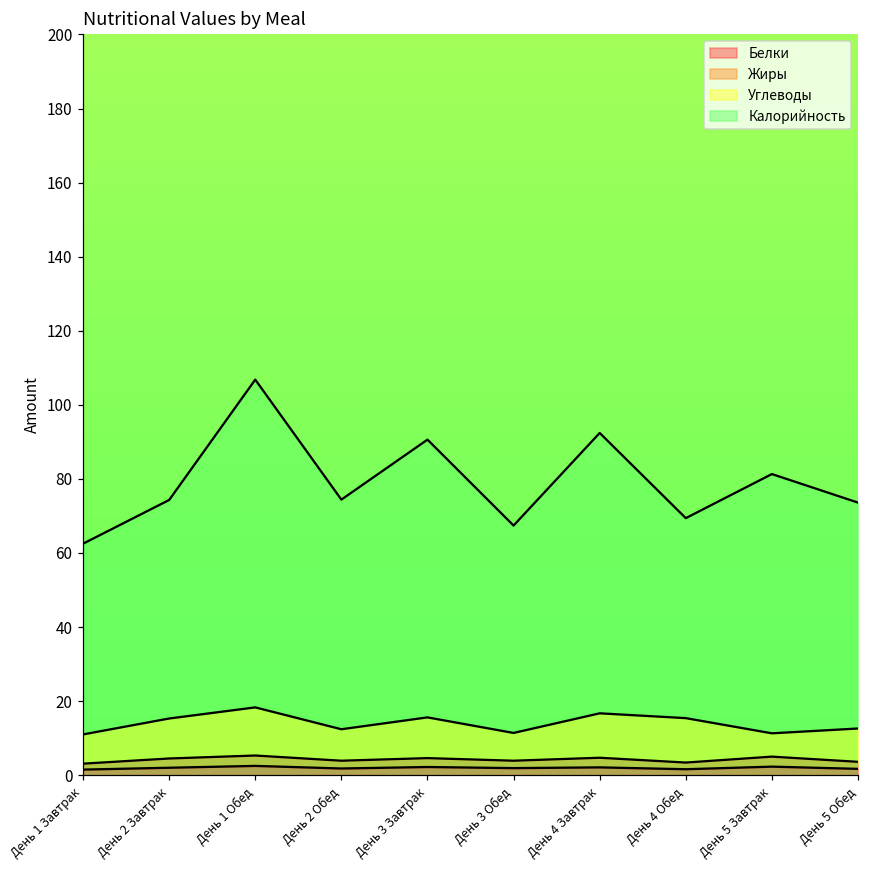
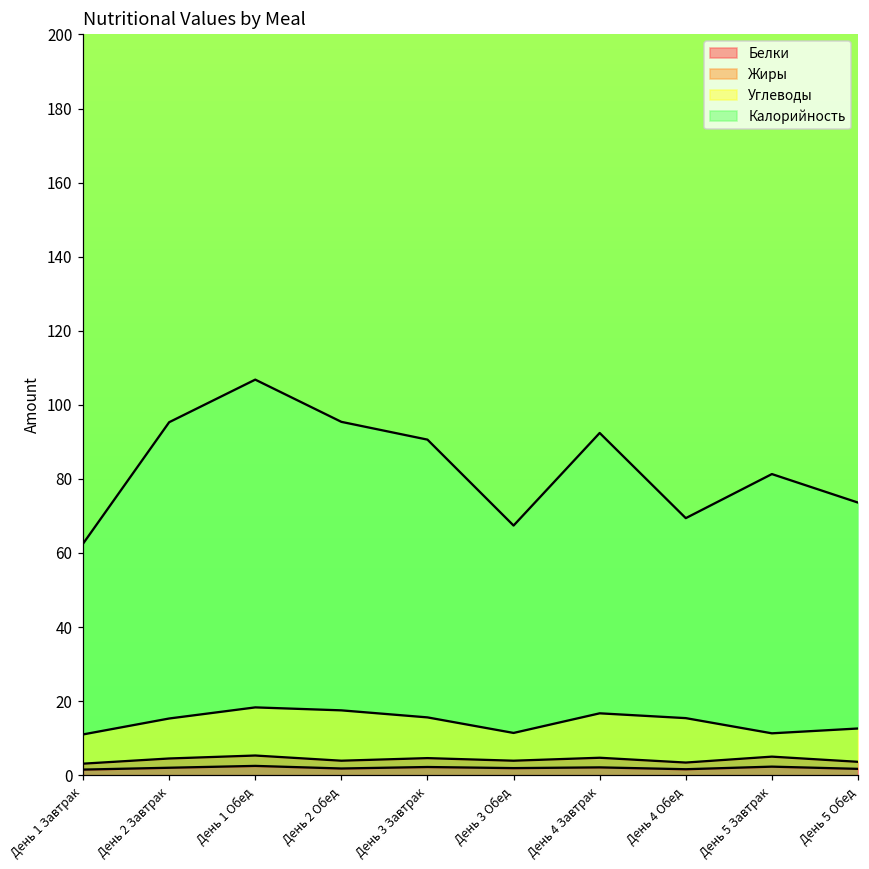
Калорийность, День 2 Завтрак: 59 -> 80
Углеводы, День 2 Обед: 9 -> 14
Калорийность, День 2 Обед: 62 -> 78
